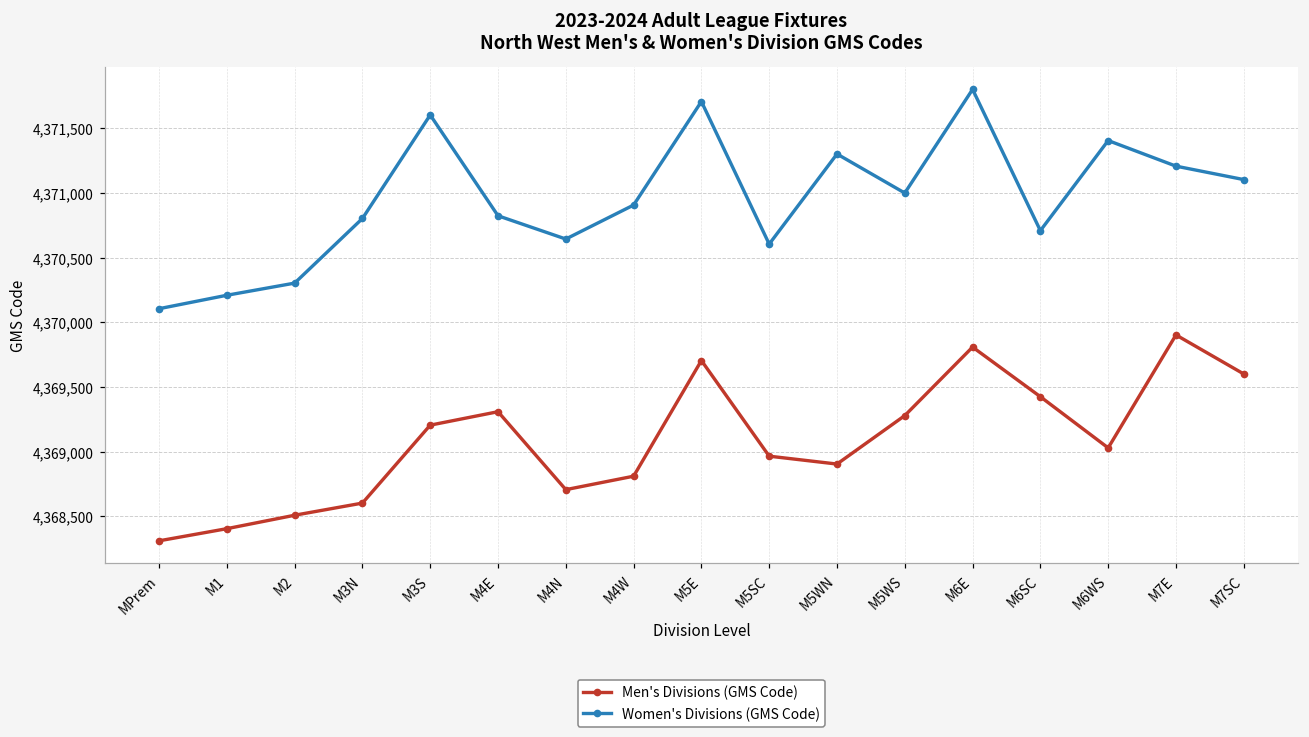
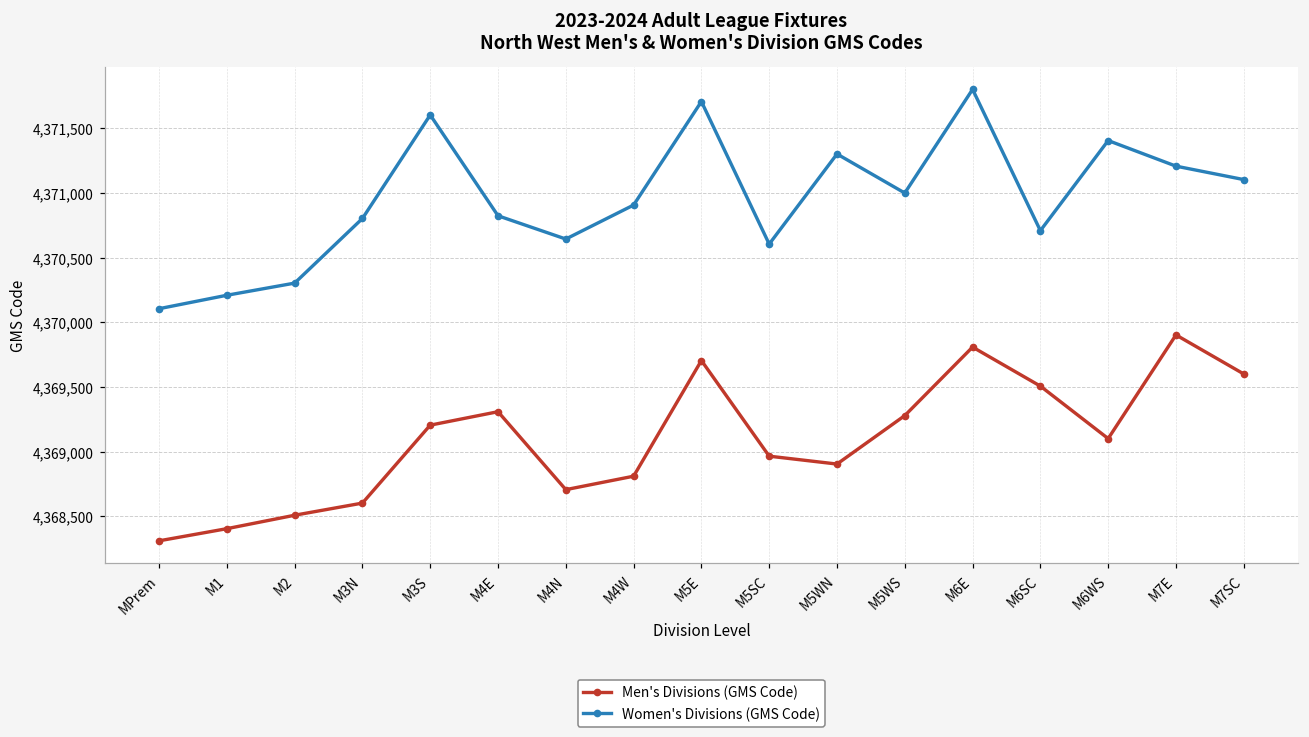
Men's Divisions (GMS Code), M6SC: 4,369,420 -> 4,369,510
Men's Divisions (GMS Code), M6WS: 4,369,030 -> 4,369,100
